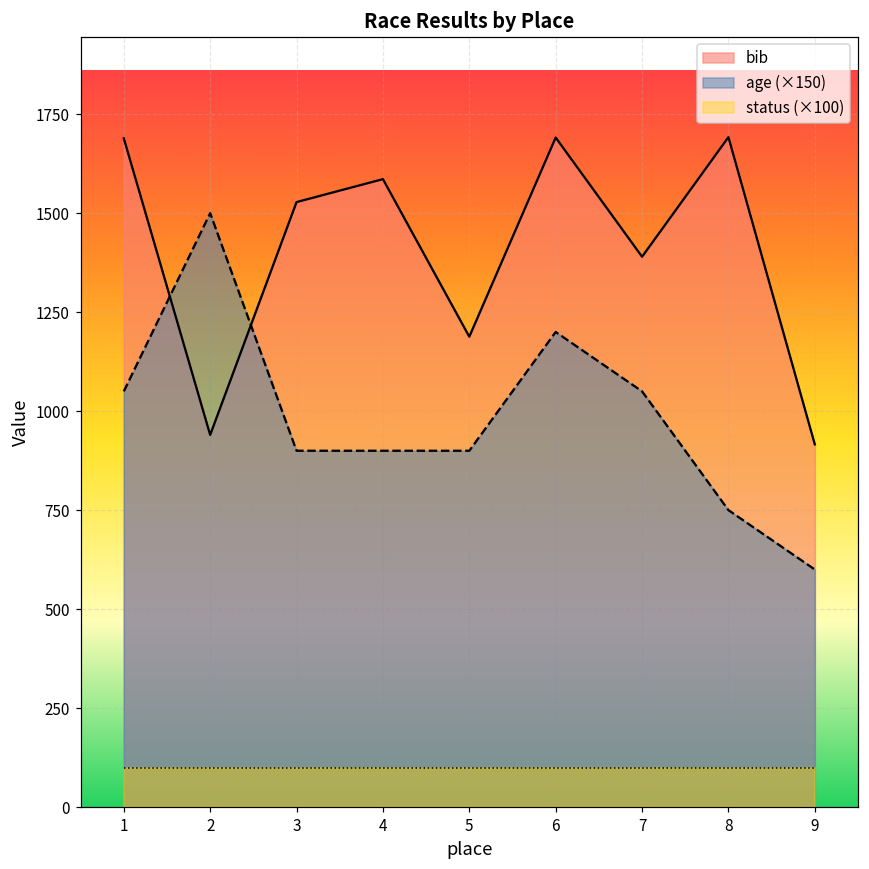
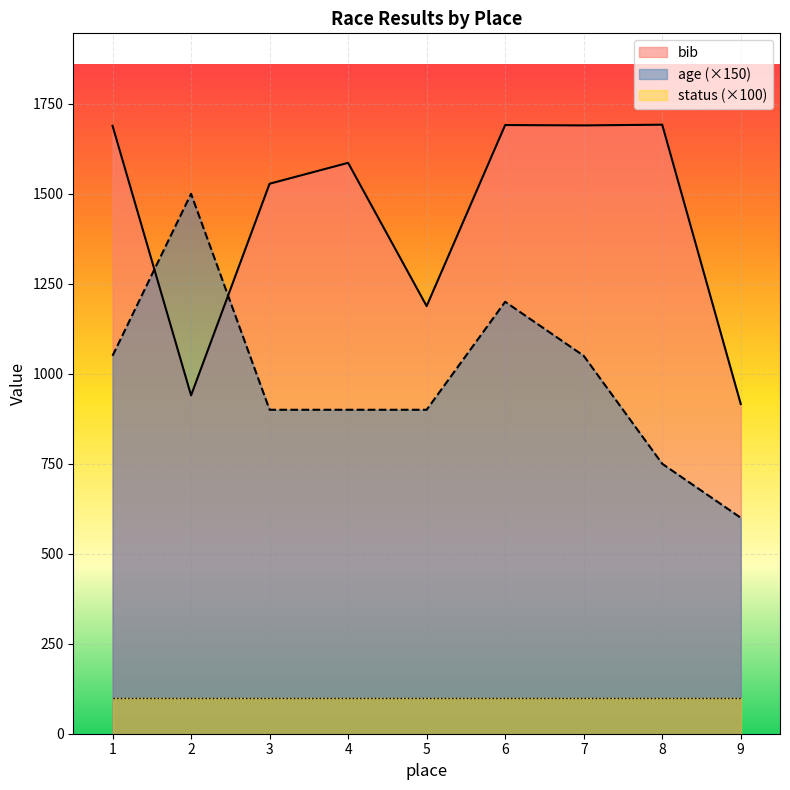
bib, 7: 1390 -> 1690
